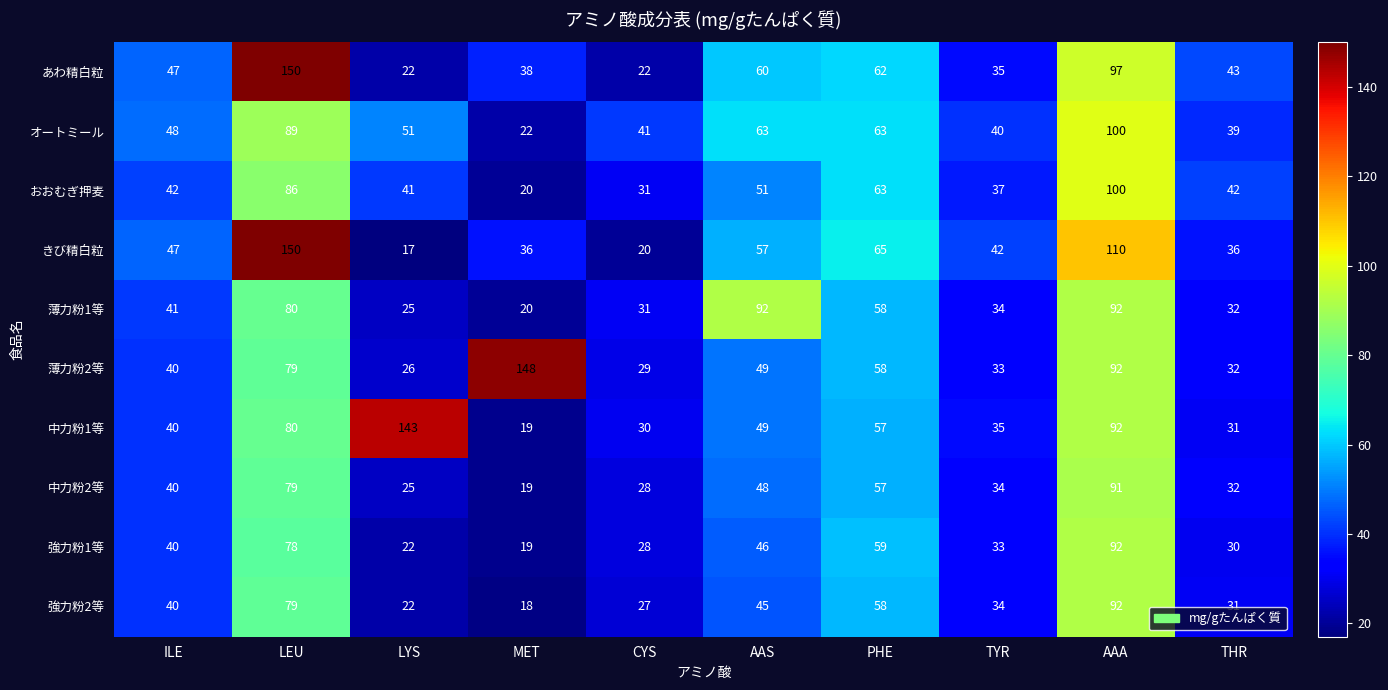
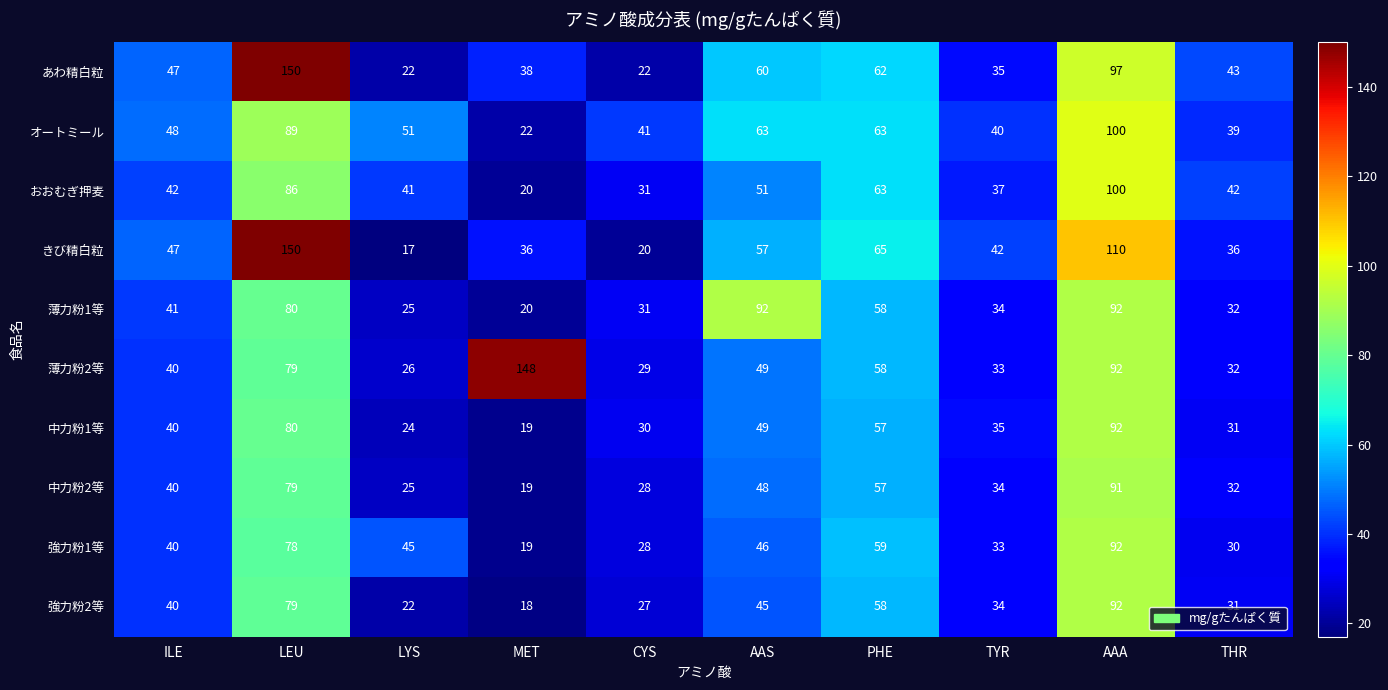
中力粉1等, LYS: 143 -> 24
強力粉1等, LYS: 22 -> 45
